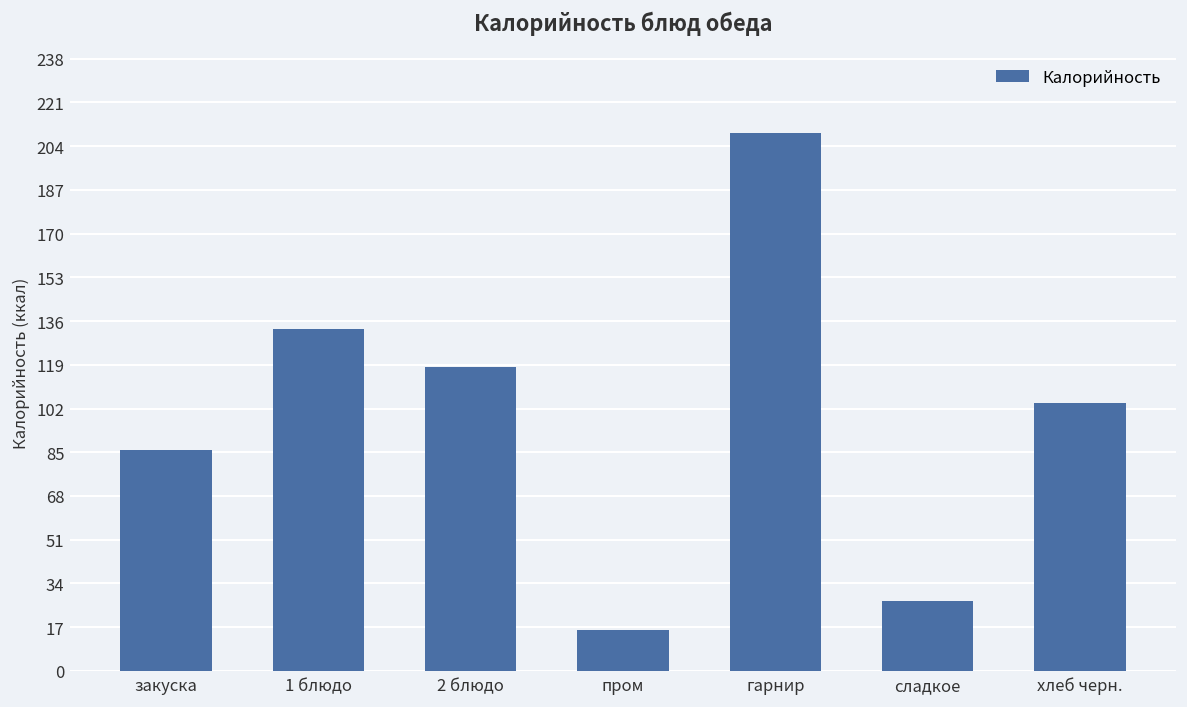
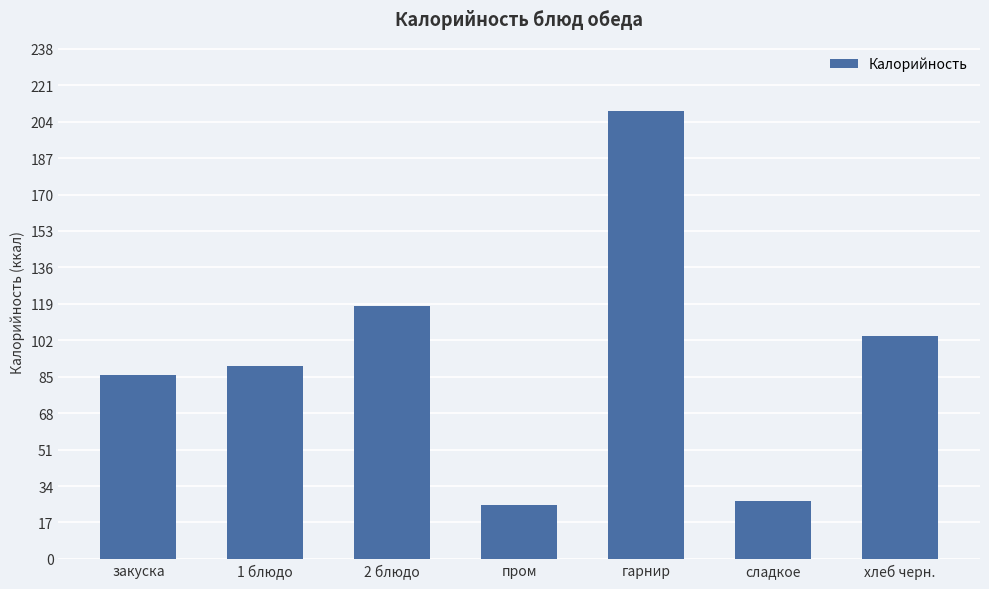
1 блюдо: 133 -> 90
пром: 16 -> 25
